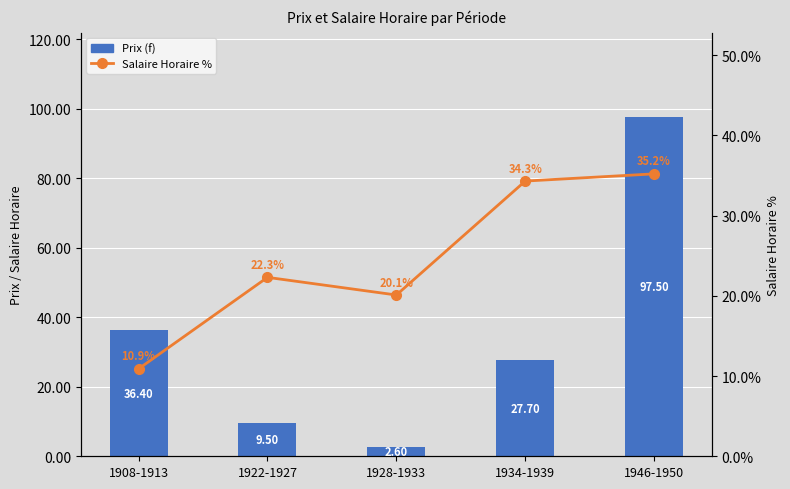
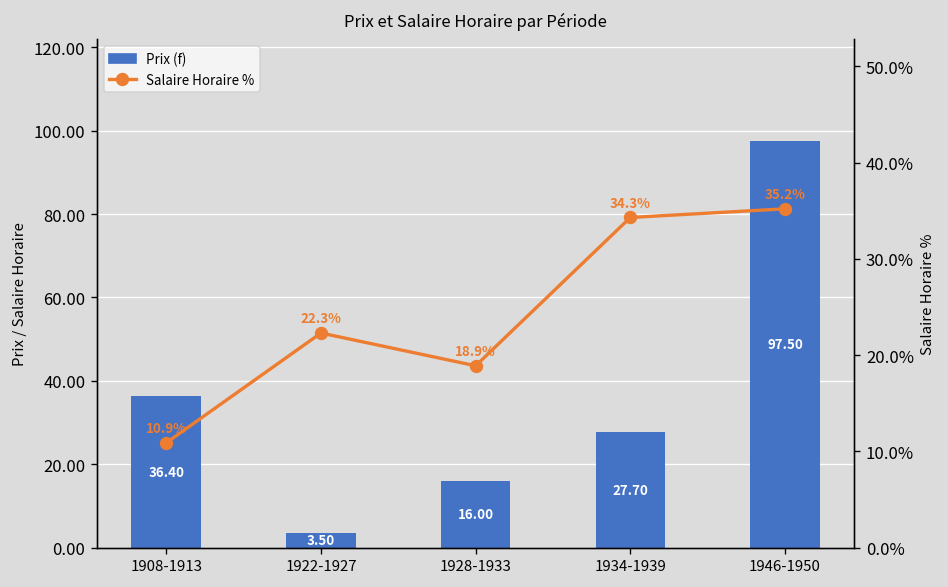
Prix (f), 1922-1927: 9.50 -> 3.50
Prix (f), 1928-1933: 2.60 -> 16.00
Salaire Horaire %, 1928-1933: 20.1% -> 18.9%
